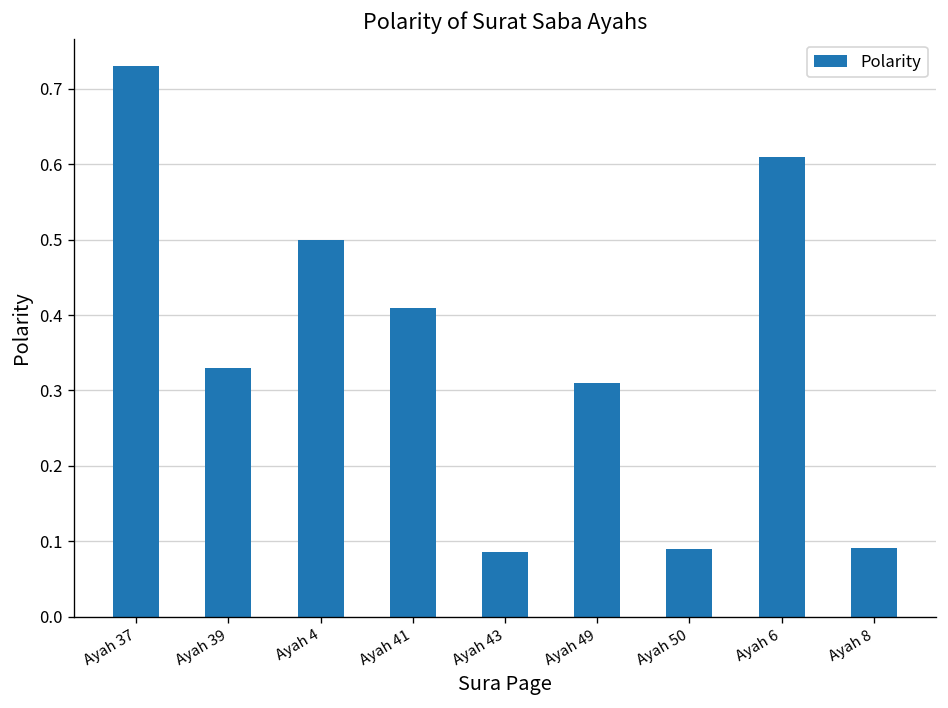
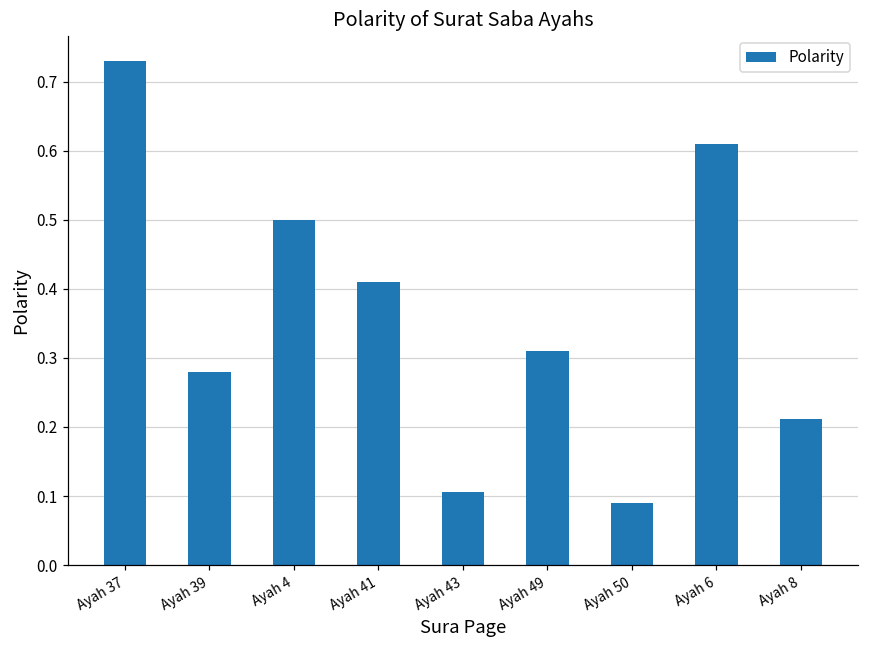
Ayah 39: 0.33 -> 0.28
Ayah 43: 0.09 -> 0.11
Ayah 8: 0.09 -> 0.21
